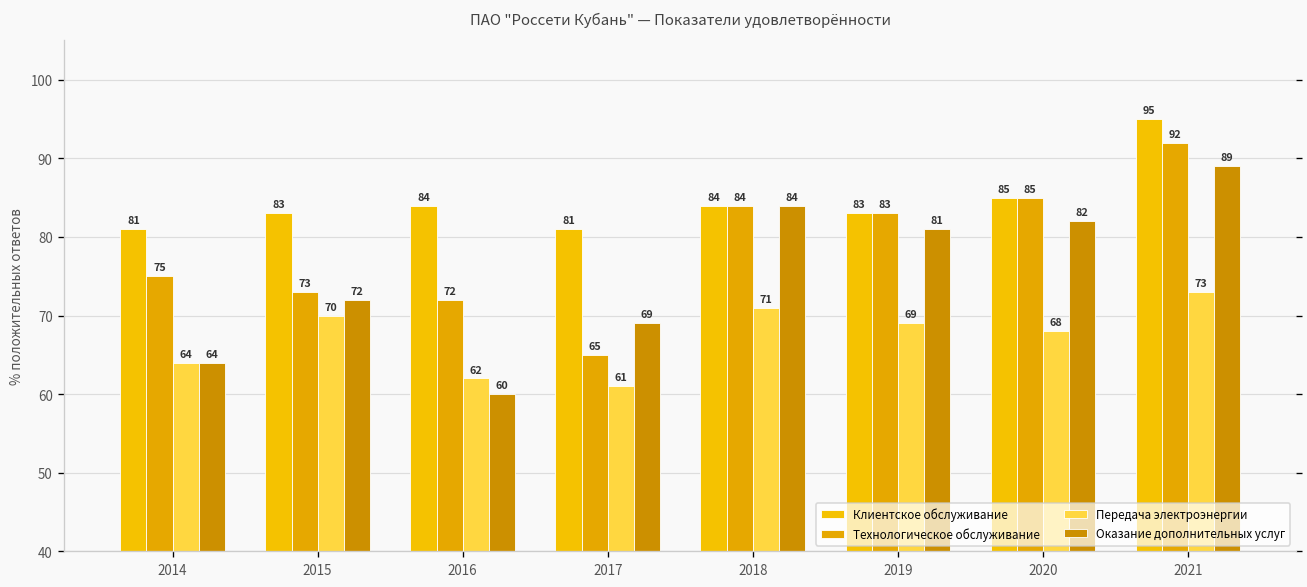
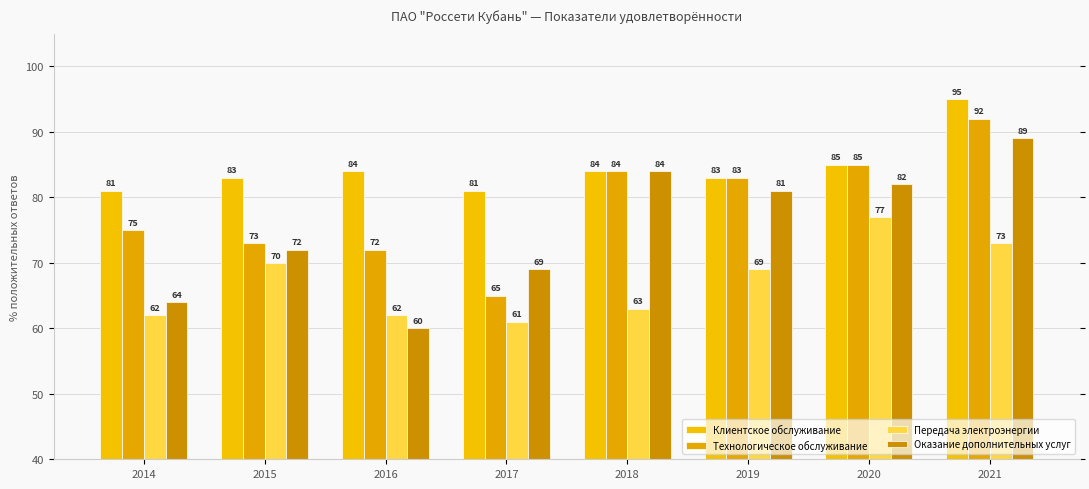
Передача электроэнергии, 2014: 64 -> 62
Передача электроэнергии, 2018: 71 -> 63
Передача электроэнергии, 2020: 68 -> 77
